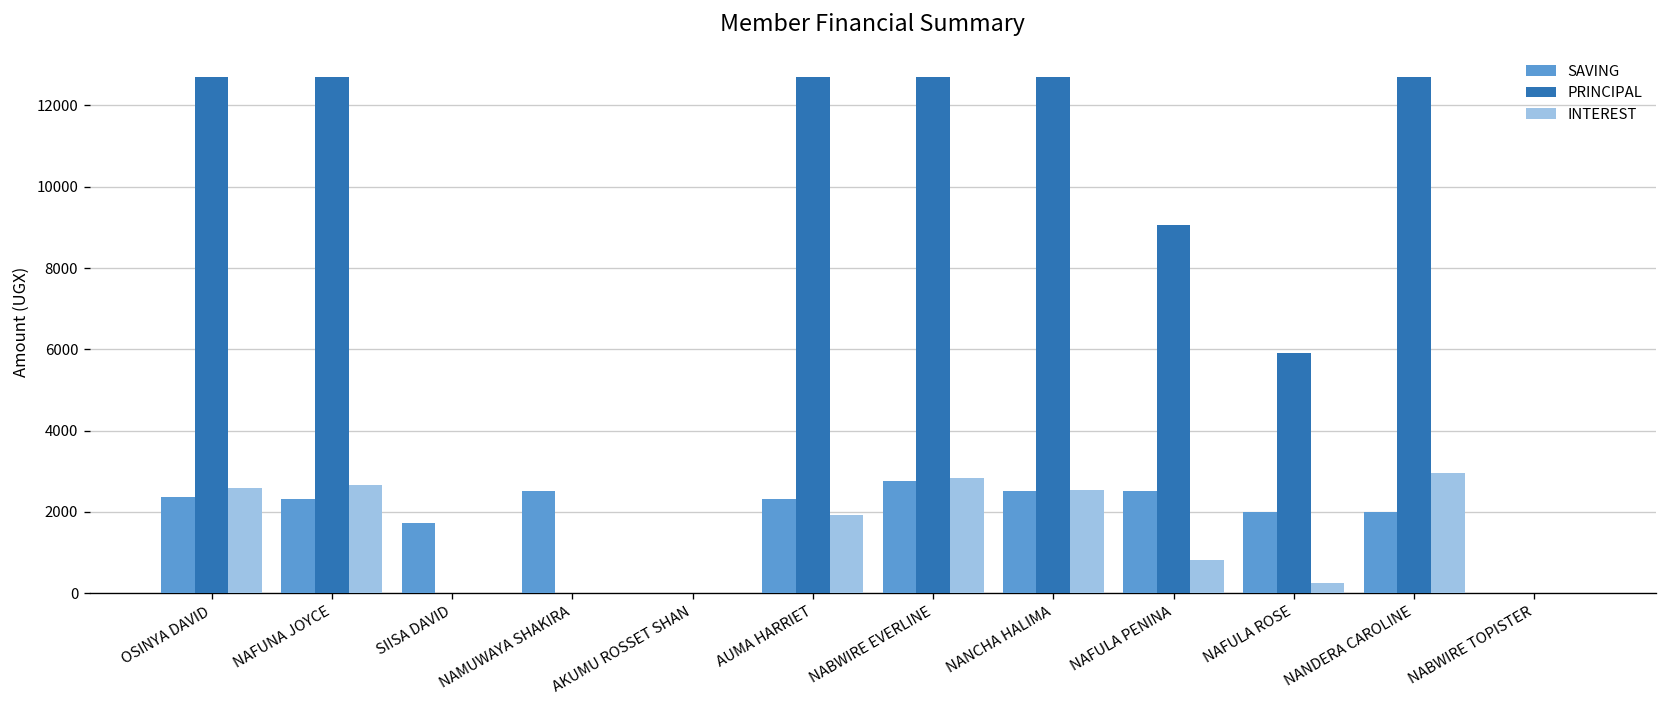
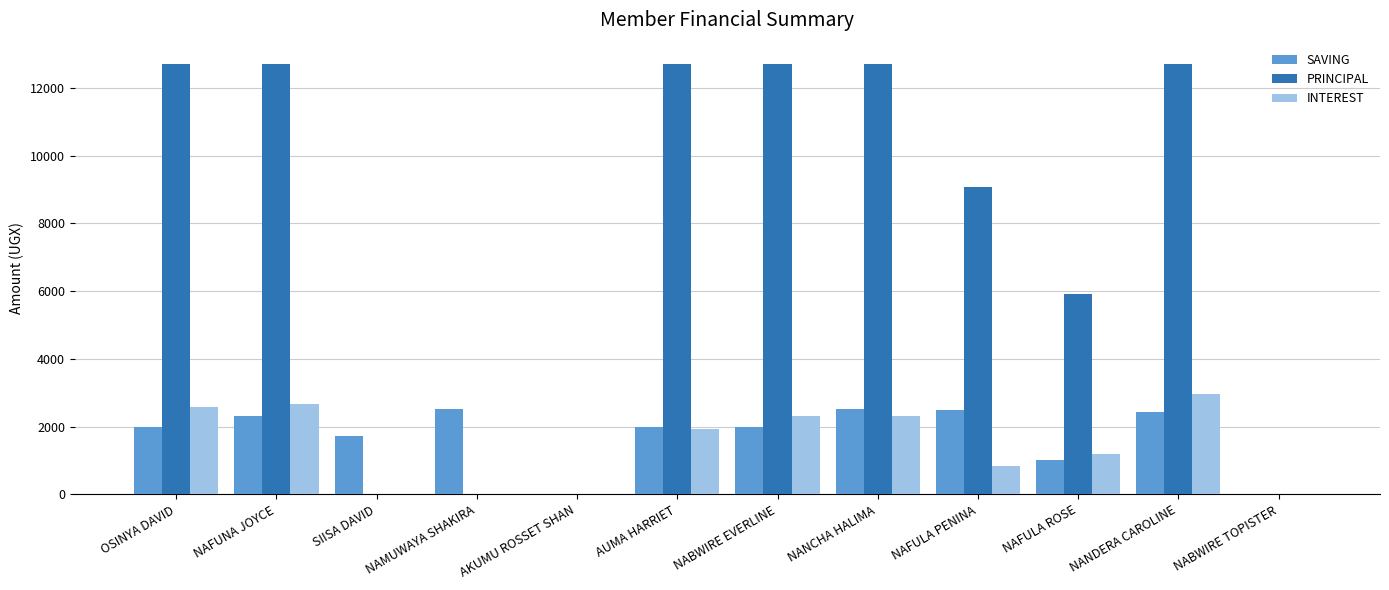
SAVING, OSINYA DAVID: 2400 -> 2000
SAVING, AUMA HARRIET: 2300 -> 2000
SAVING, NABWIRE EVERLINE: 2800 -> 2000
INTEREST, NABWIRE EVERLINE: 2800 -> 2300
INTEREST, NANCHA HALIMA: 2500 -> 2300
SAVING, NAFULA ROSE: 2000 -> 1000
INTEREST, NAFULA ROSE: 300 -> 1200
SAVING, NANDERA CAROLINE: 2000 -> 2400
